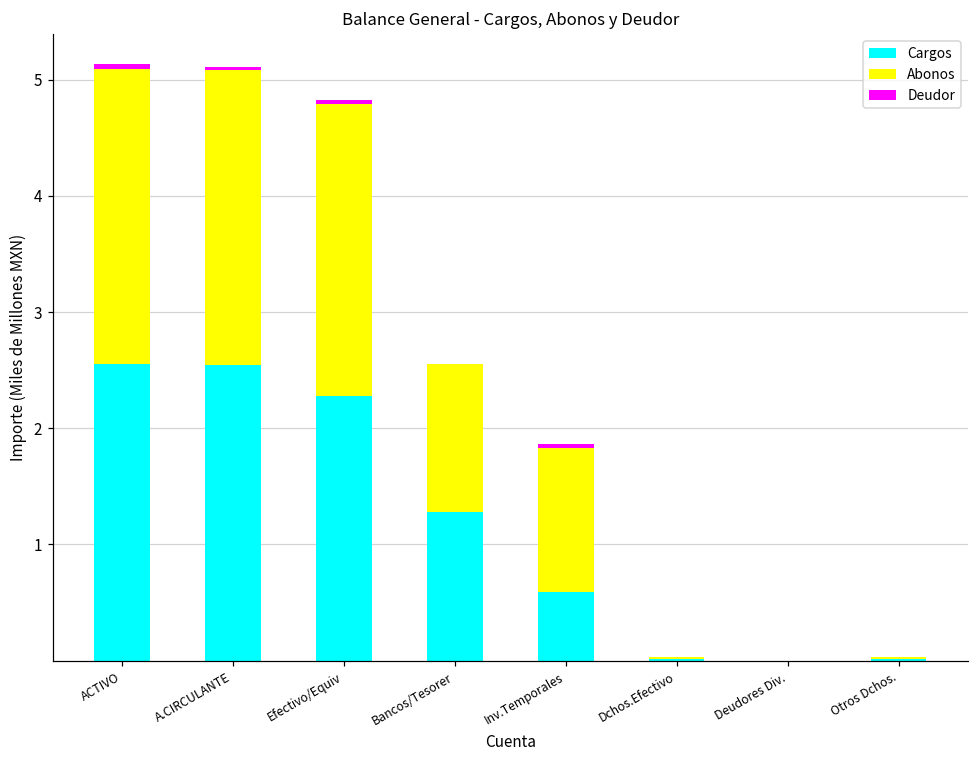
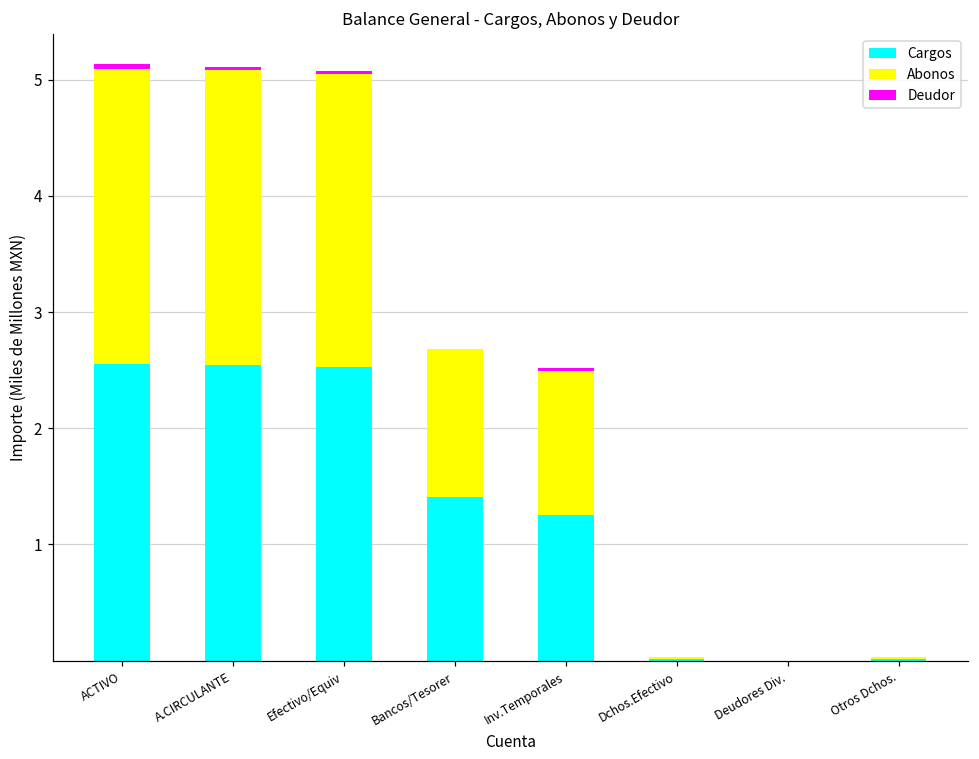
Cargos, Efectivo/Equiv: 2.28 -> 2.53
Cargos, Bancos/Tesorer: 1.28 -> 1.40
Cargos, Inv.Temporales: 0.59 -> 1.25
